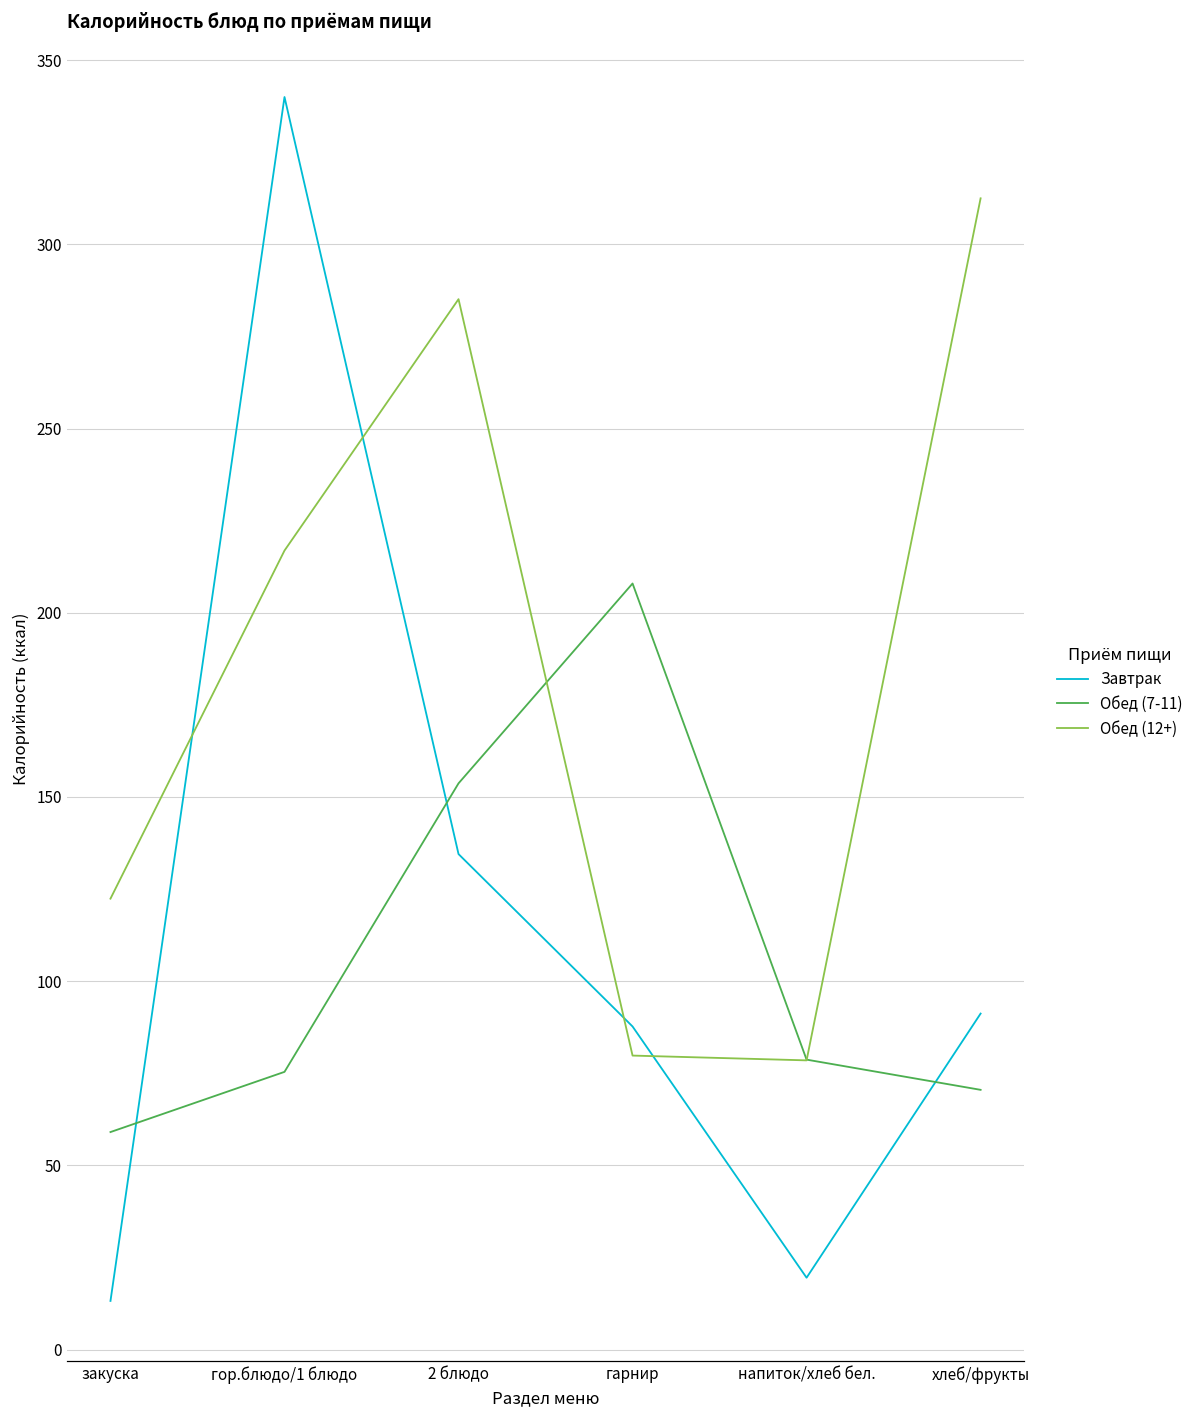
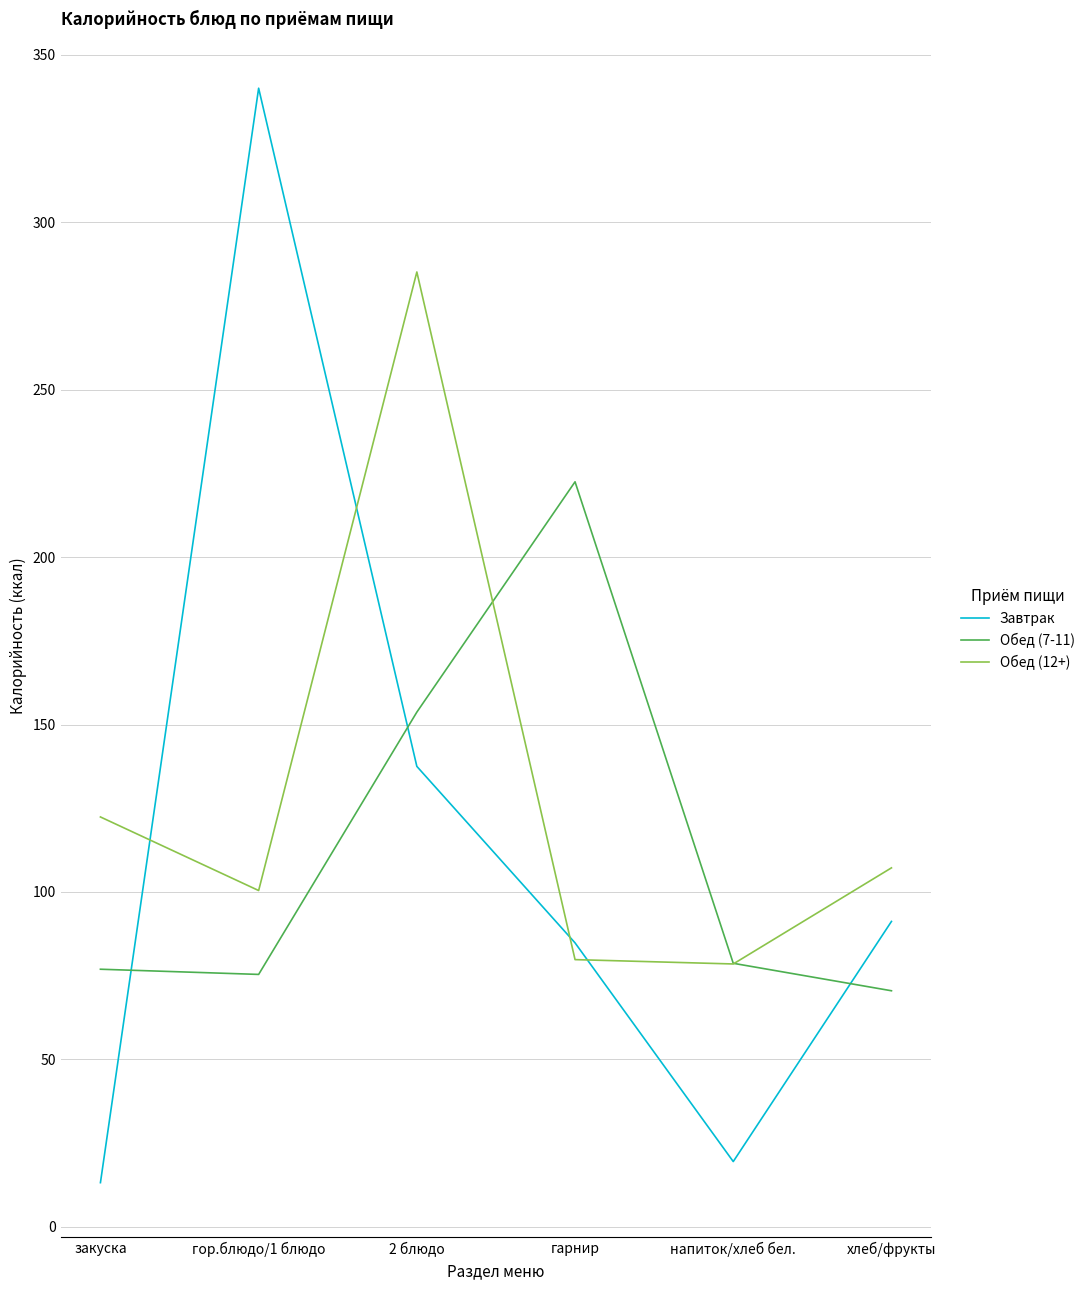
Обед (7-11), закуска: 59 -> 77
Обед (12+), гор.блюдо/1 блюдо: 217 -> 100
Завтрак, 2 блюдо: 135 -> 138
Завтрак, гарнир: 88 -> 85
Обед (7-11), гарнир: 208 -> 222
Обед (12+), хлеб/фрукты: 313 -> 107
